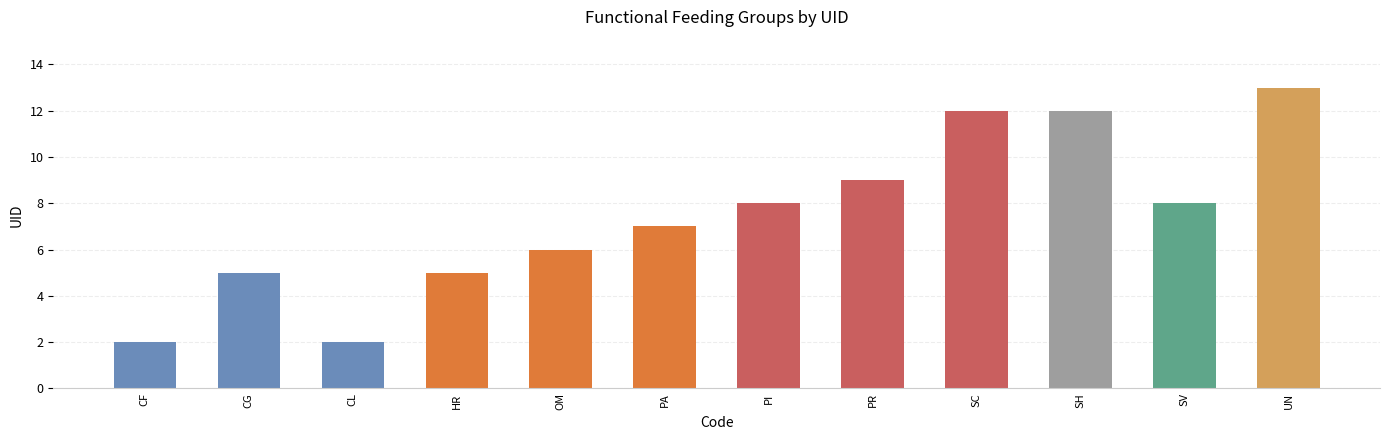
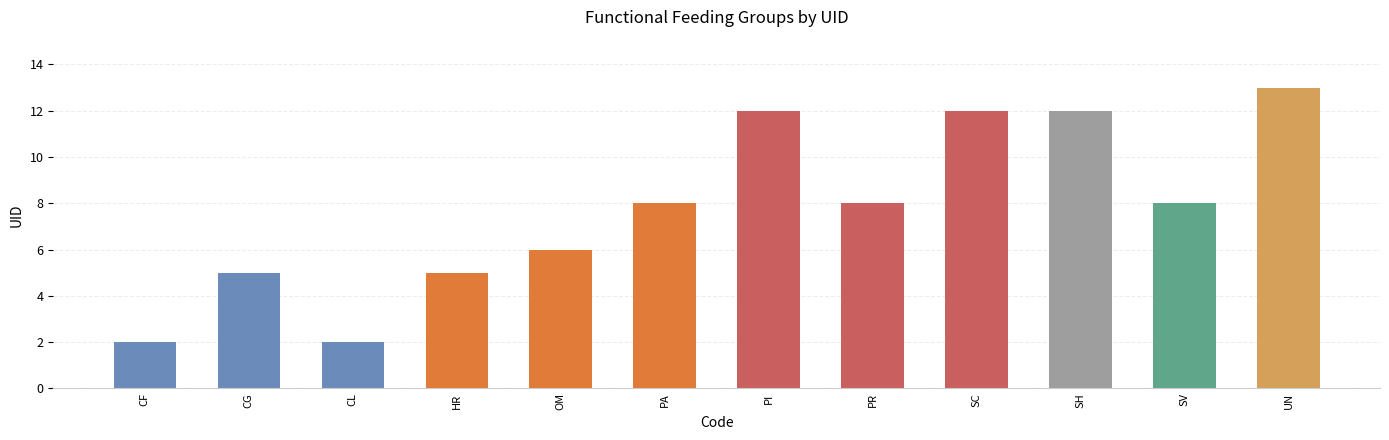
PA: 7 -> 8
PI: 8 -> 12
PR: 9 -> 8
